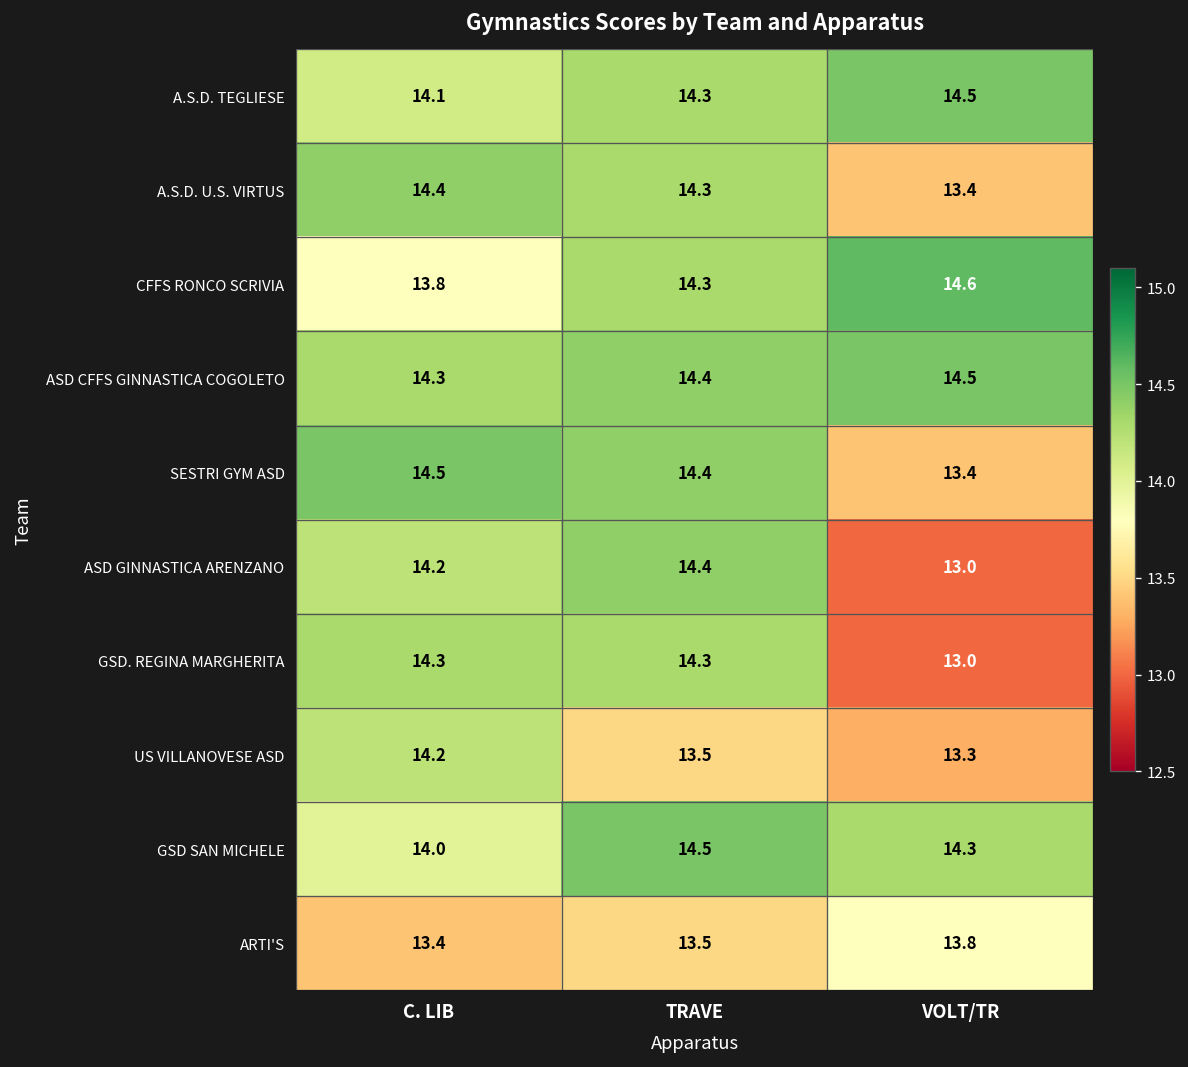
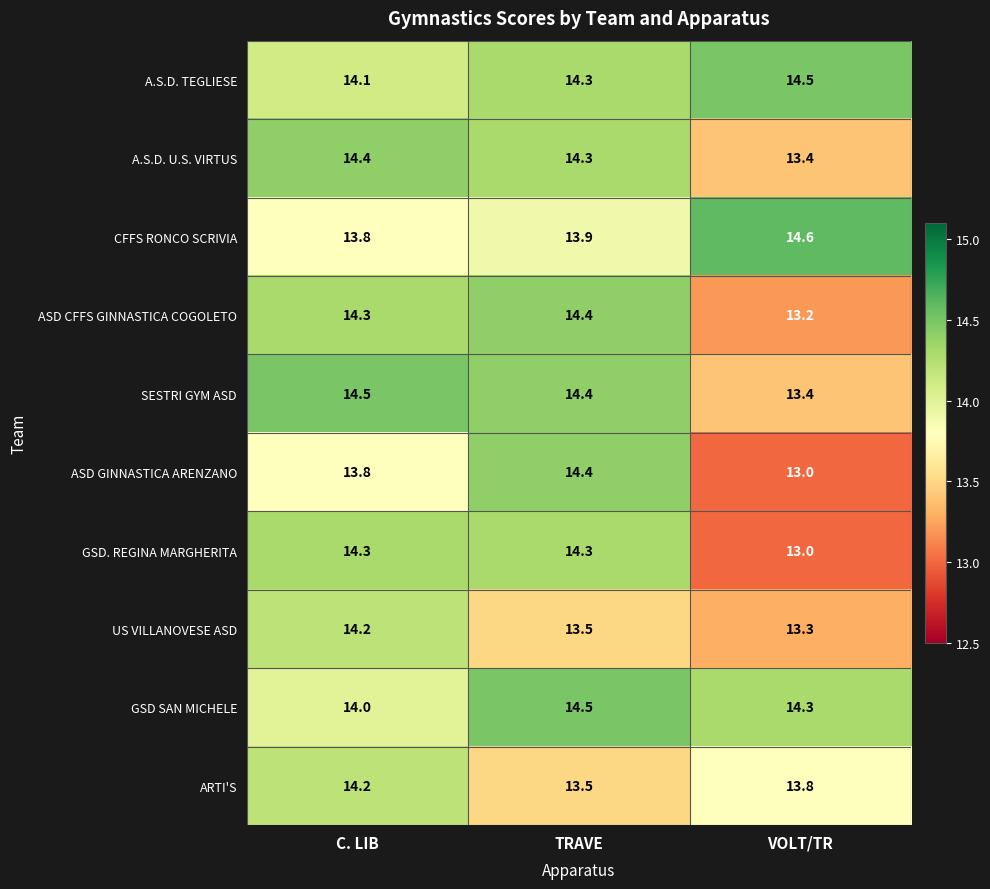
CFFS RONCO SCRIVIA, TRAVE: 14.3 -> 13.9
ASD CFFS GINNASTICA COGOLETO, VOLT/TR: 14.5 -> 13.2
ASD GINNASTICA ARENZANO, C. LIB: 14.2 -> 13.8
ARTI'S, C. LIB: 13.4 -> 14.2
